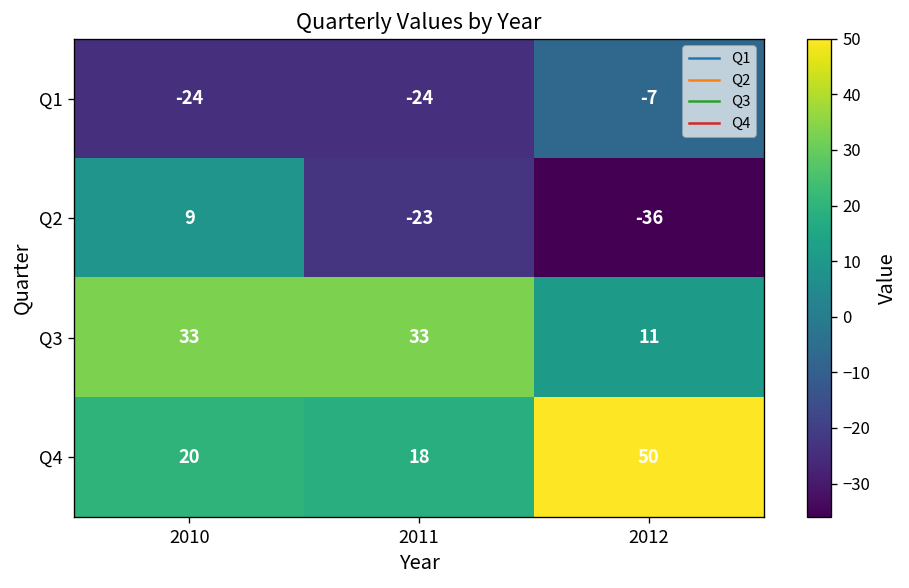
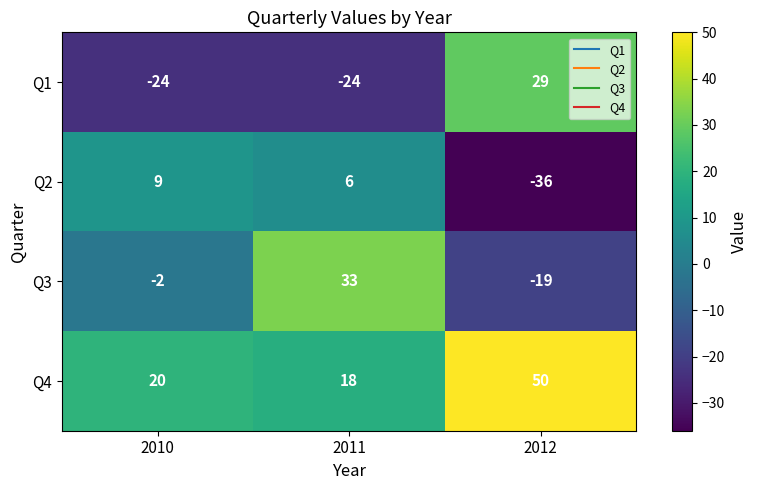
Q1, 2012: -7 -> 29
Q2, 2011: -23 -> 6
Q3, 2010: 33 -> -2
Q3, 2012: 11 -> -19
